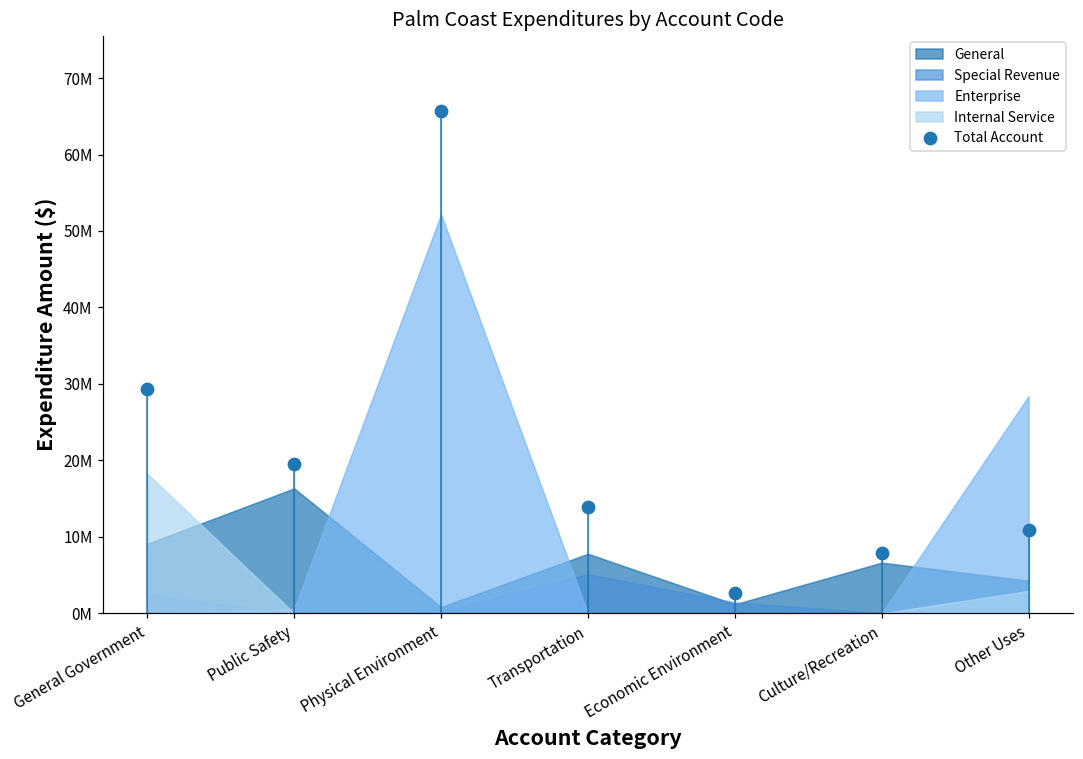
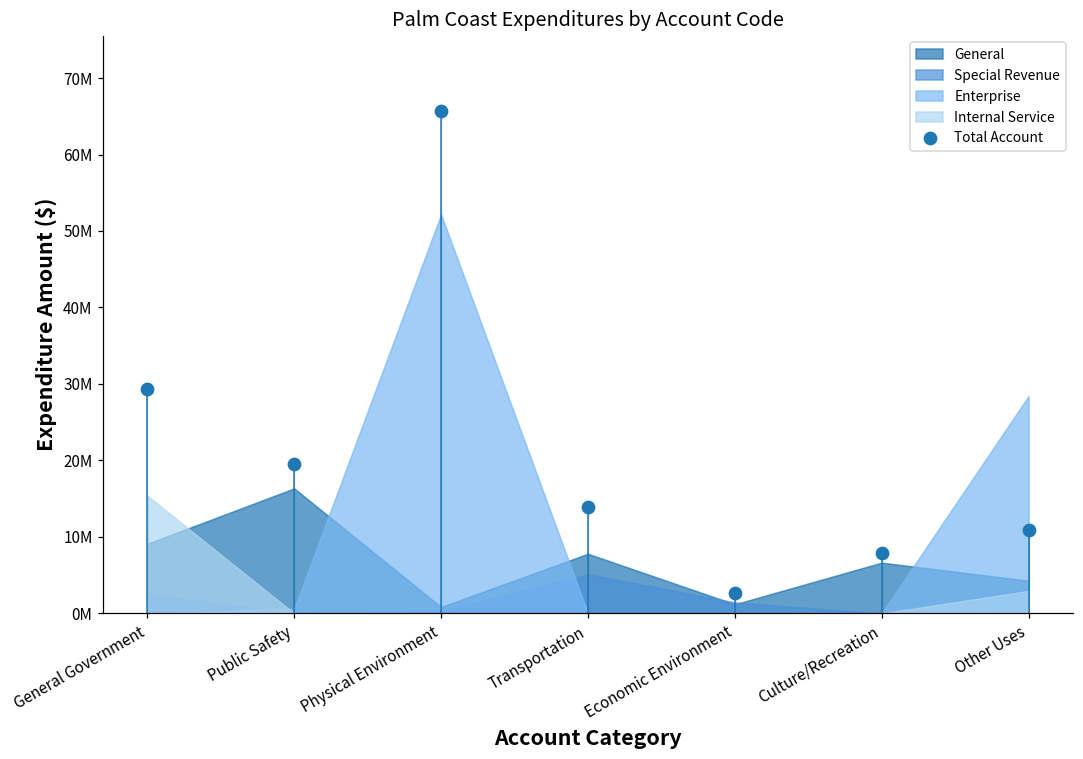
Internal Service, General Government: 18000000 -> 15000000
